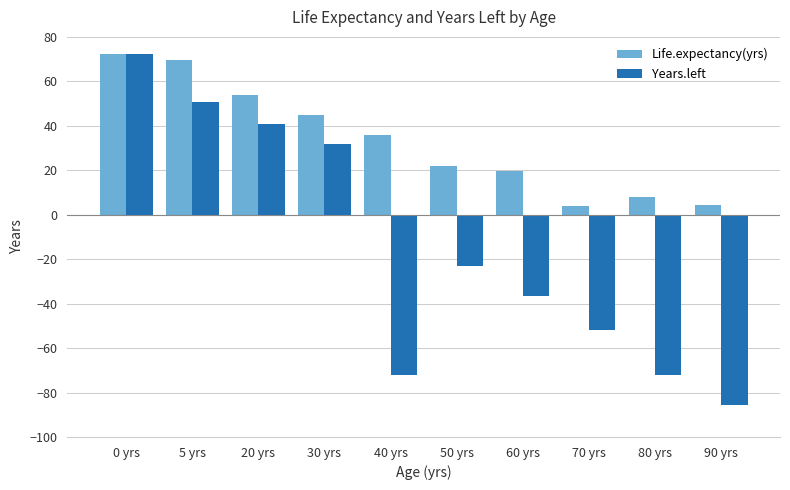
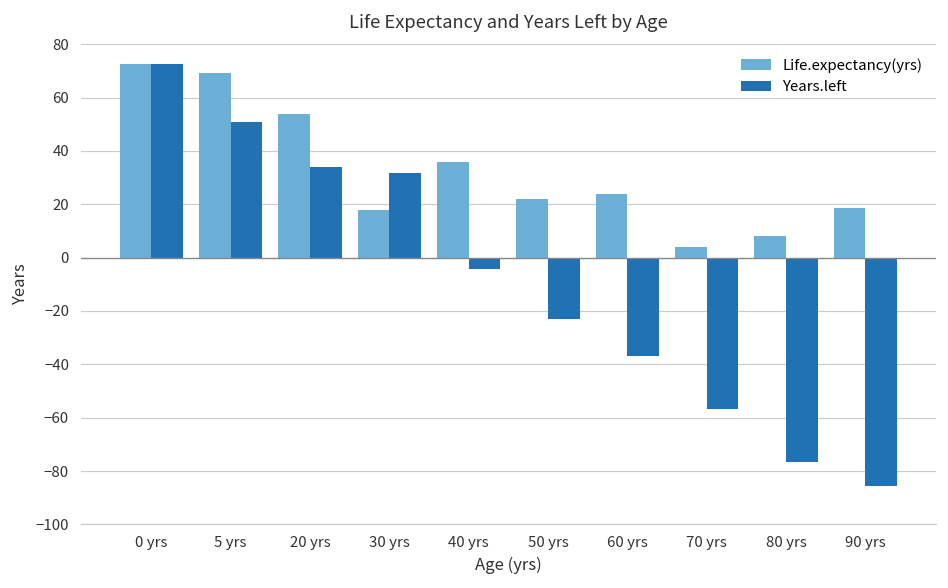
Years.left, 20 yrs: 41 -> 34
Life.expectancy(yrs), 30 yrs: 45 -> 18
Years.left, 40 yrs: -72 -> -4
Life.expectancy(yrs), 60 yrs: 20 -> 24
Years.left, 70 yrs: -52 -> -57
Years.left, 80 yrs: -72 -> -77
Life.expectancy(yrs), 90 yrs: 5 -> 19
